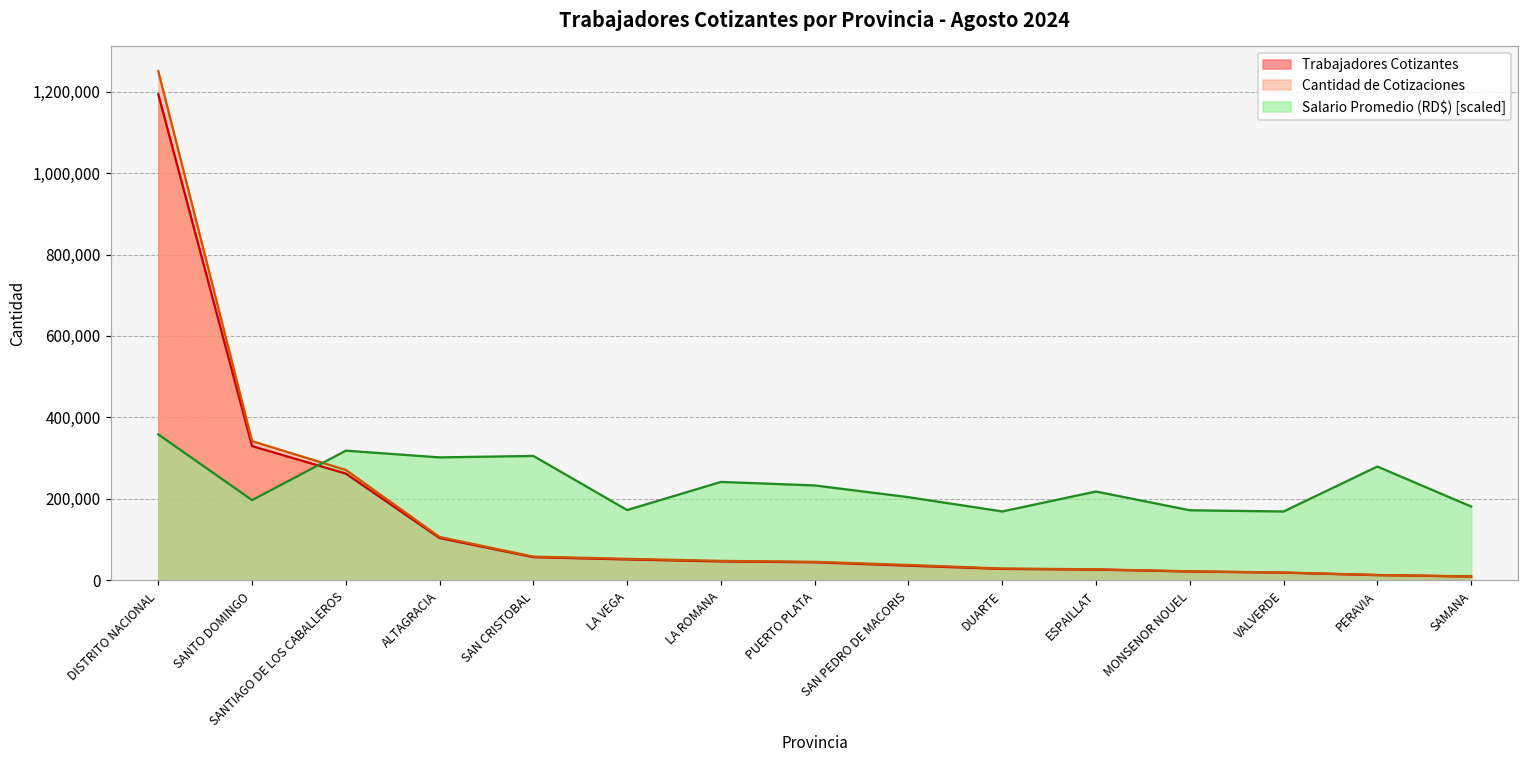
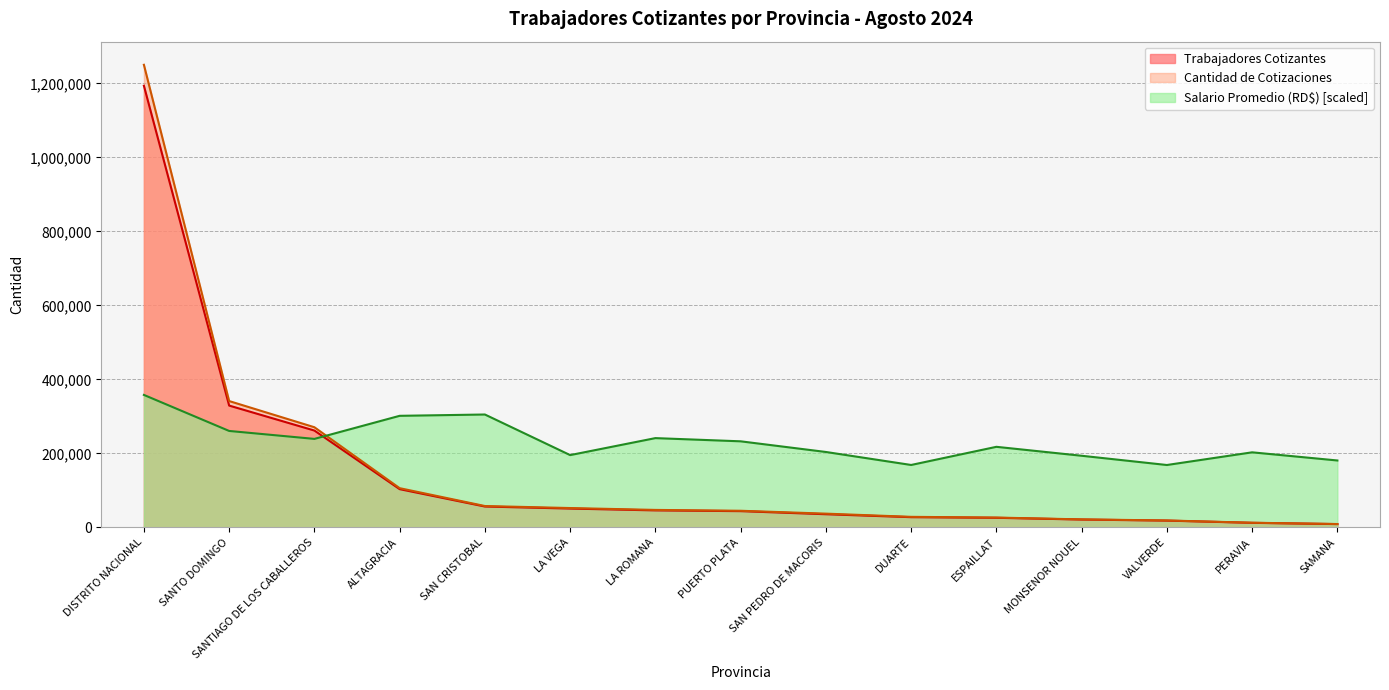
Salario Promedio (RD$) [scaled], SANTO DOMINGO: 200,000 -> 260,000
Salario Promedio (RD$) [scaled], SANTIAGO DE LOS CABALLEROS: 320,000 -> 240,000
Salario Promedio (RD$) [scaled], LA VEGA: 170,000 -> 200,000
Salario Promedio (RD$) [scaled], MONSENOR NOUEL: 170,000 -> 190,000
Salario Promedio (RD$) [scaled], PERAVIA: 280,000 -> 200,000
